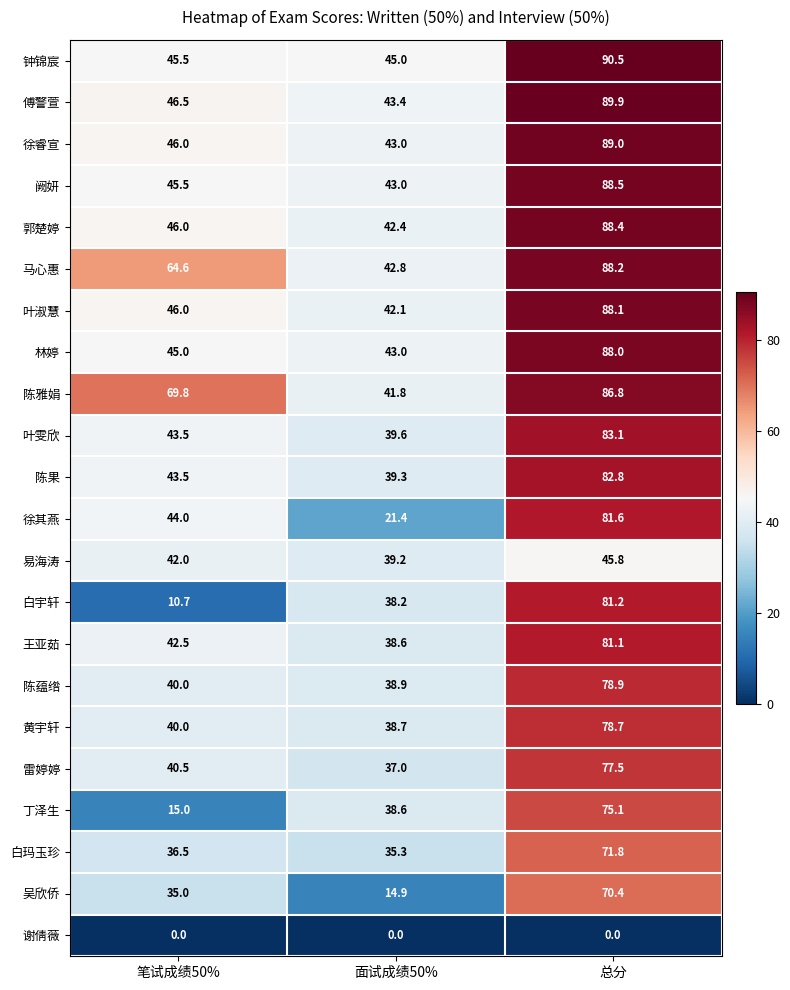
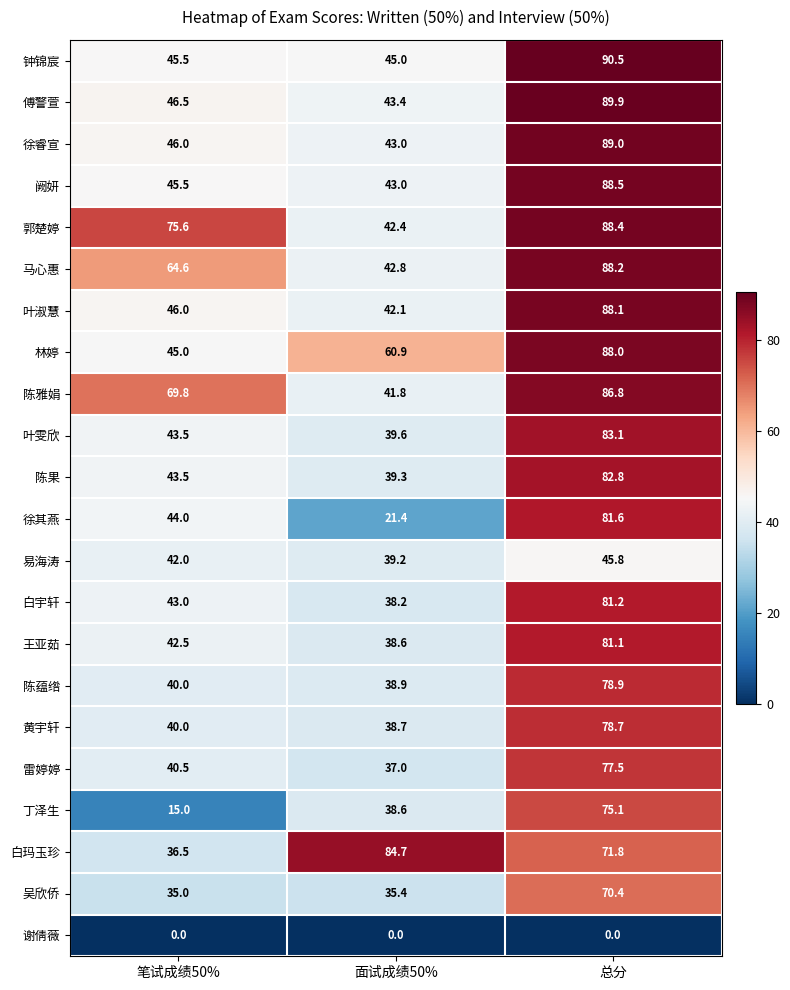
郭楚婷, 笔试成绩50%: 46.0 -> 75.6
林婷, 面试成绩50%: 43.0 -> 60.9
白宇轩, 笔试成绩50%: 10.7 -> 43.0
白玛玉珍, 面试成绩50%: 35.3 -> 84.7
吴欣侨, 面试成绩50%: 14.9 -> 35.4
